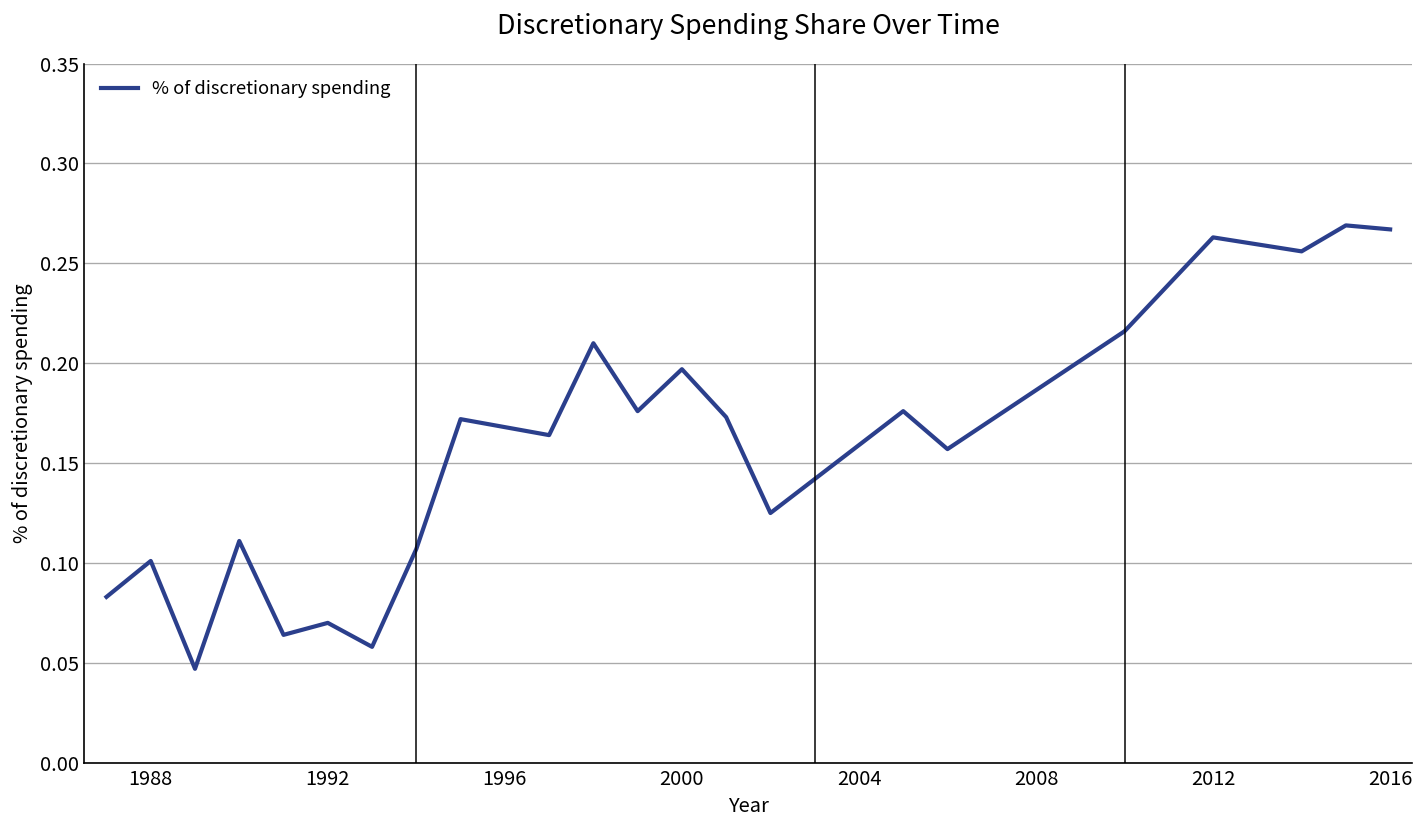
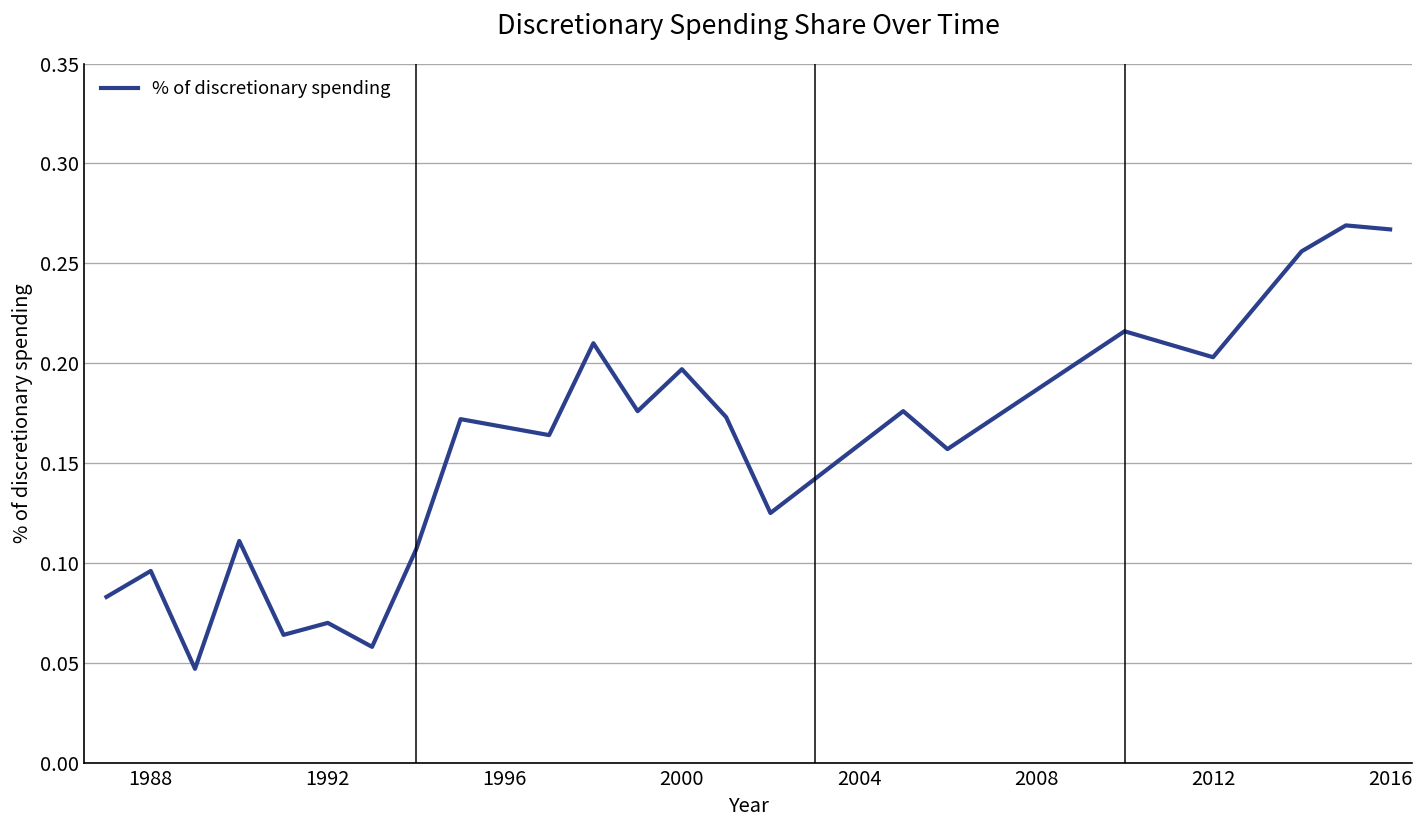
1988: 0.101 -> 0.096
2012: 0.263 -> 0.203
